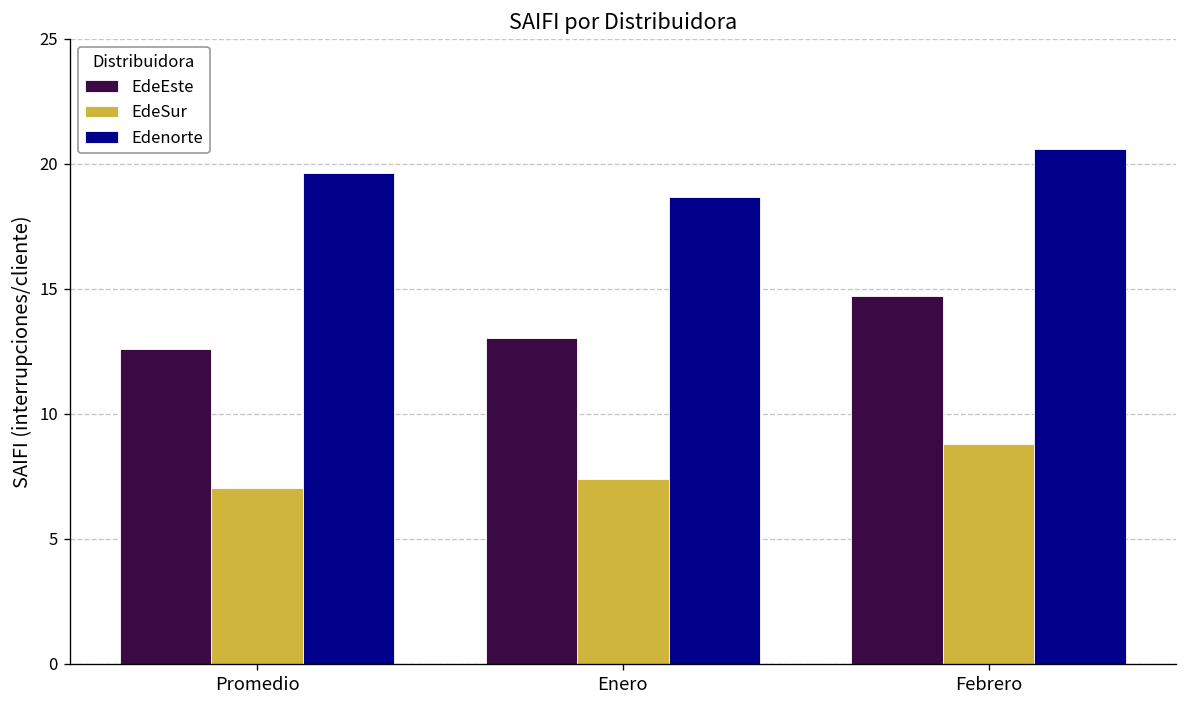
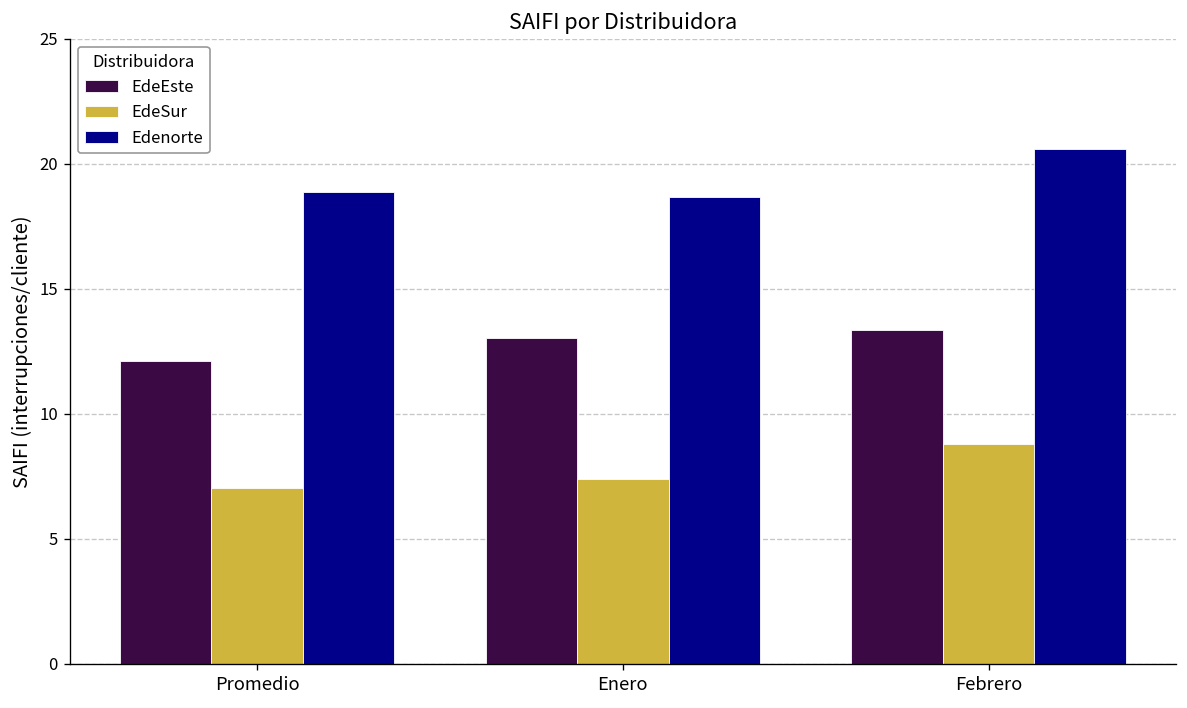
EdeEste, Promedio: 12.6 -> 12.1
Edenorte, Promedio: 19.6 -> 18.9
EdeEste, Febrero: 14.7 -> 13.4
